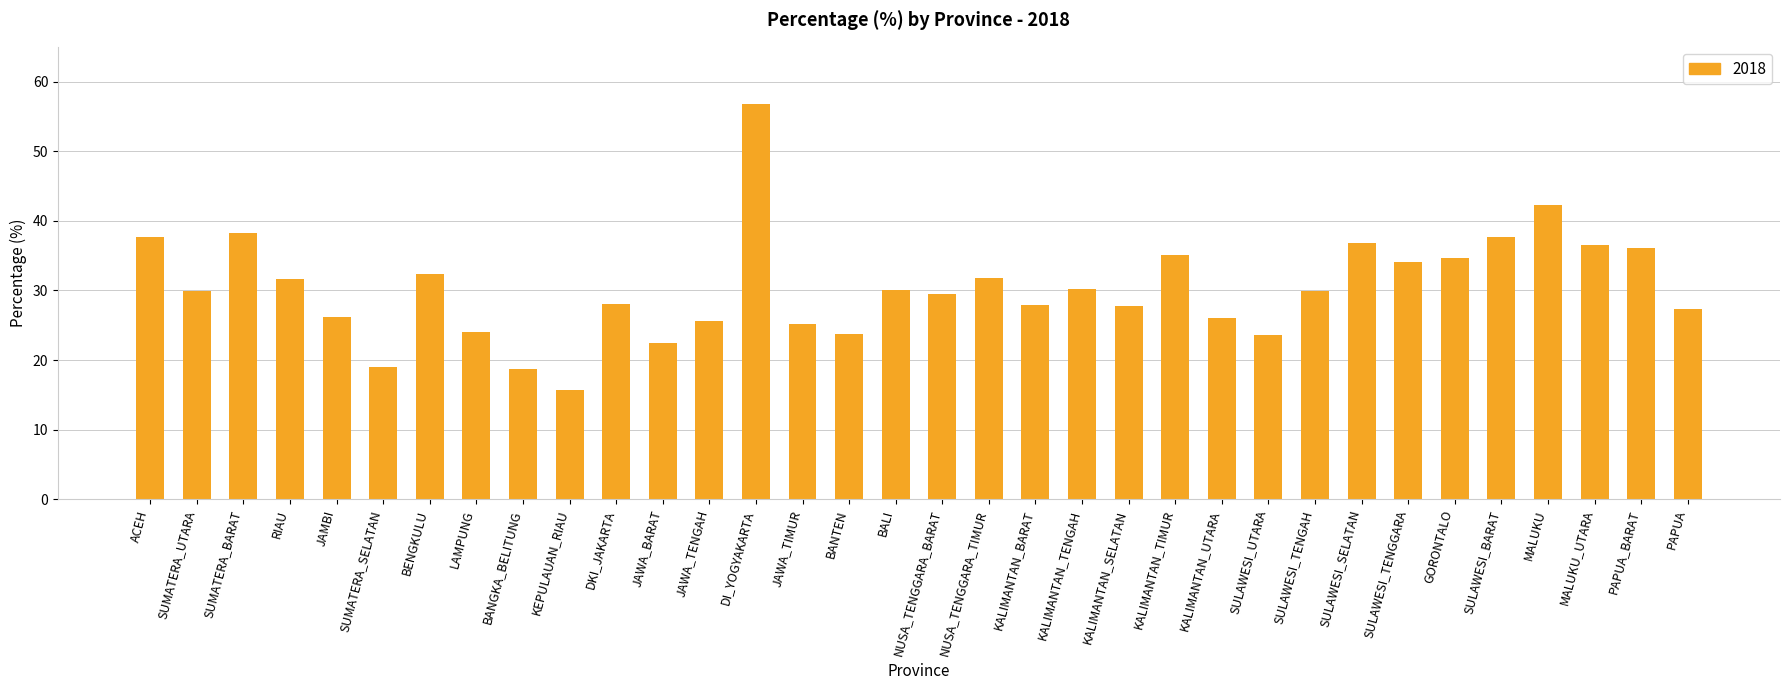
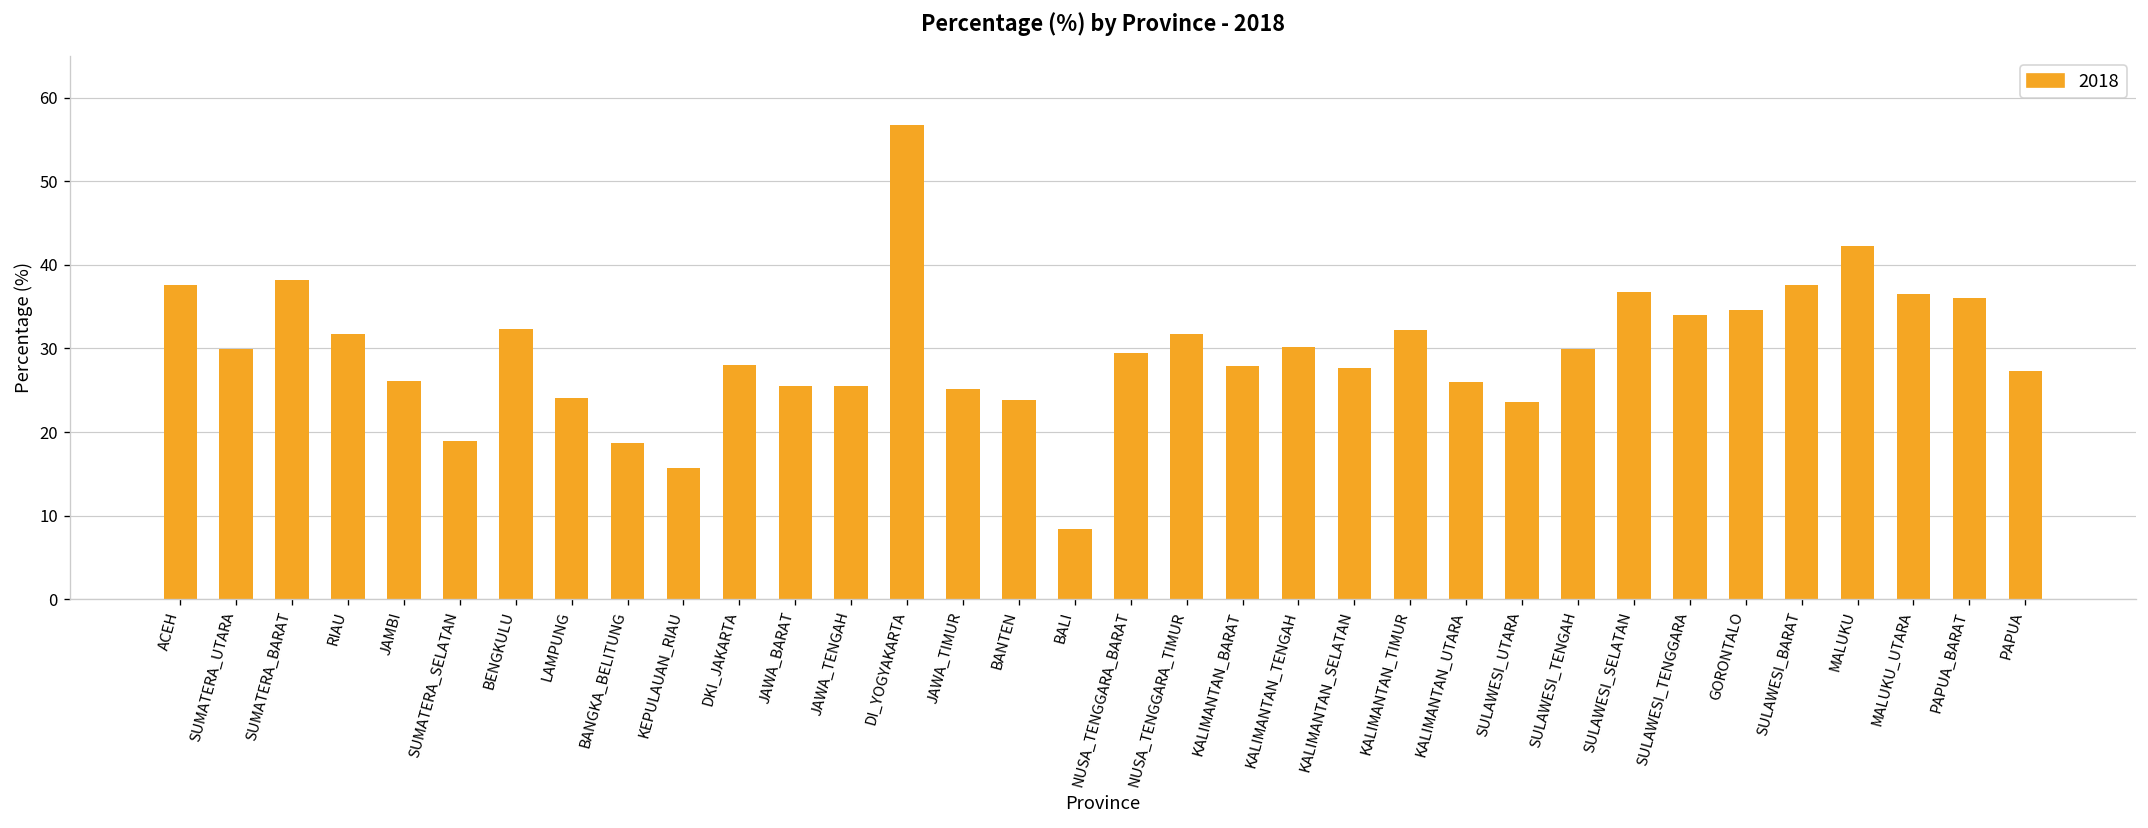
JAWA_BARAT: 22 -> 25
BALI: 30 -> 8
KALIMANTAN_TIMUR: 35 -> 32
